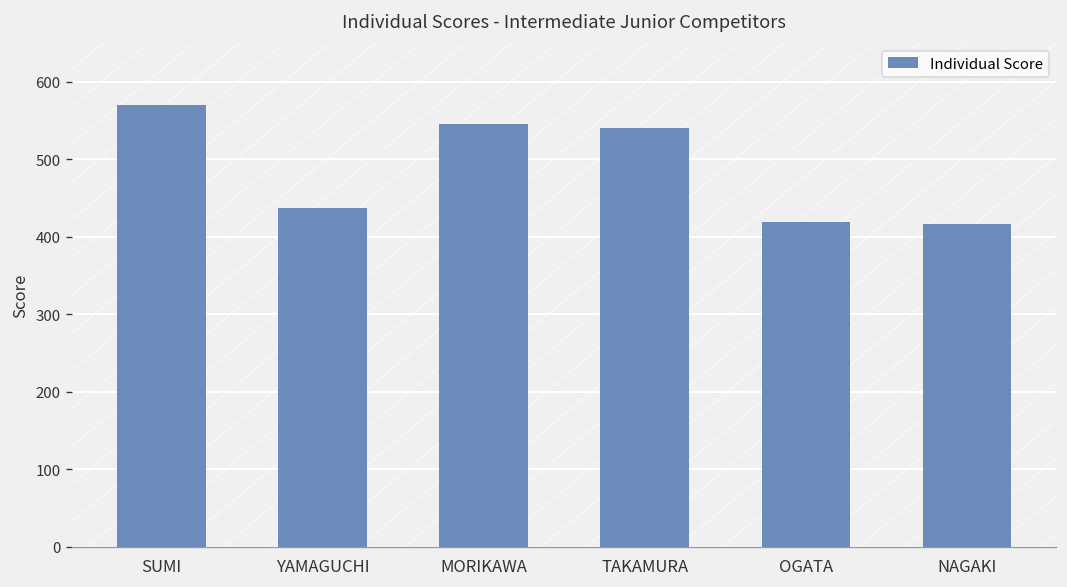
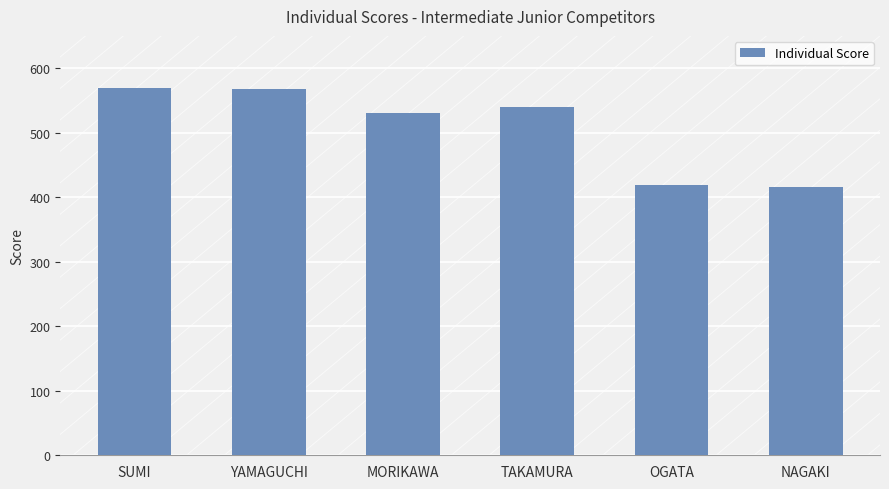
YAMAGUCHI: 440 -> 570
MORIKAWA: 550 -> 530
